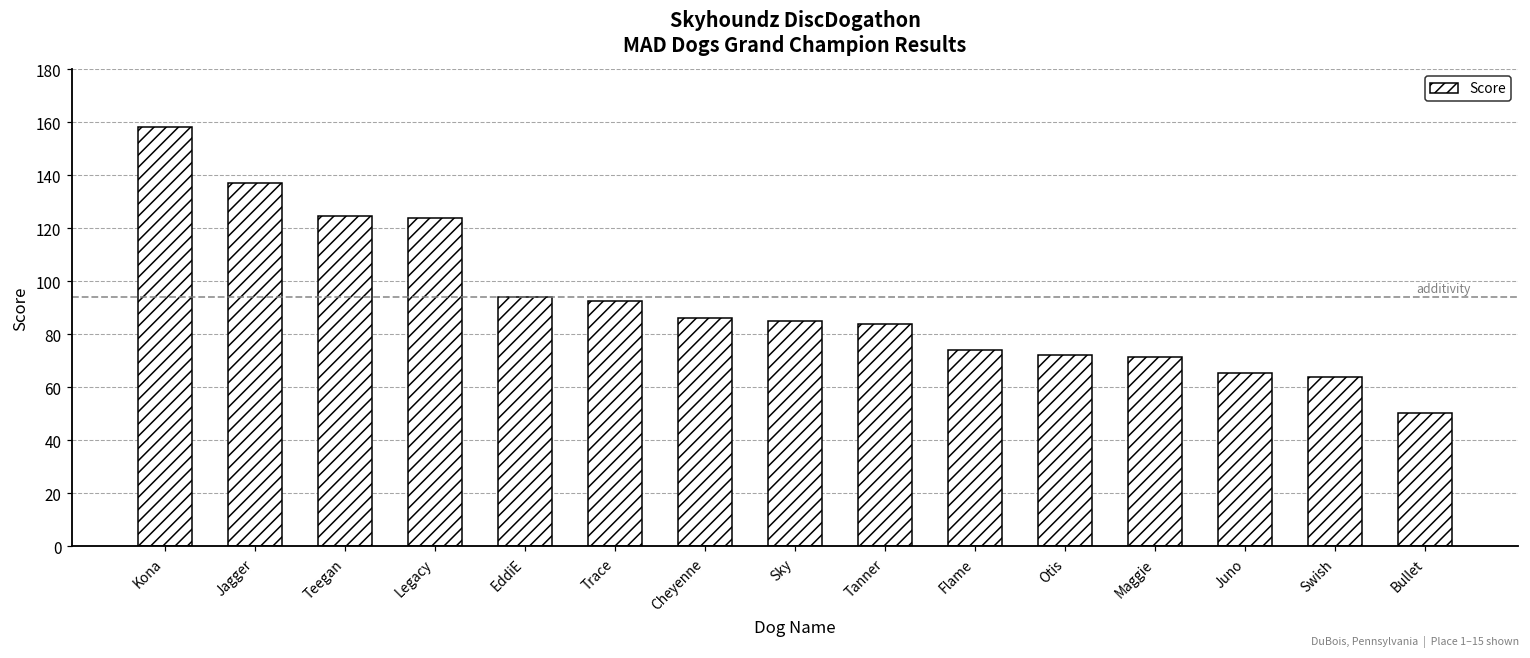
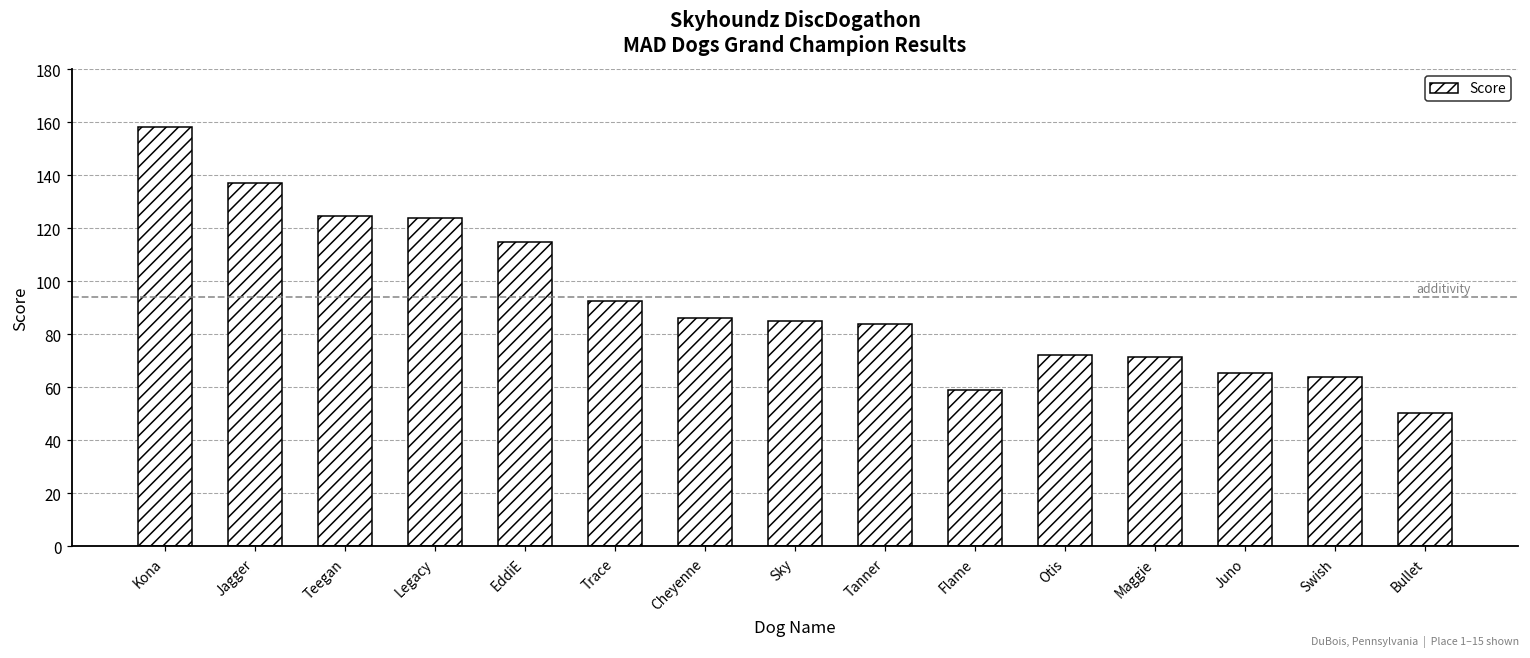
EddiE: 94 -> 115
Flame: 74 -> 59
